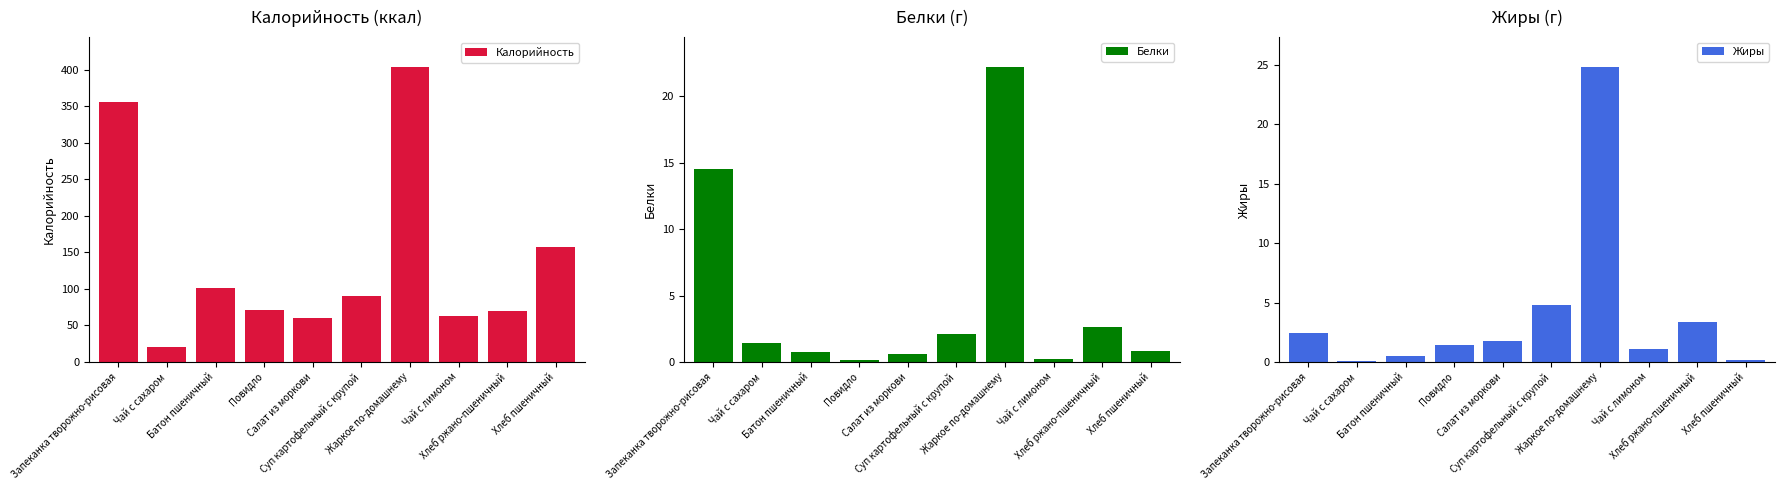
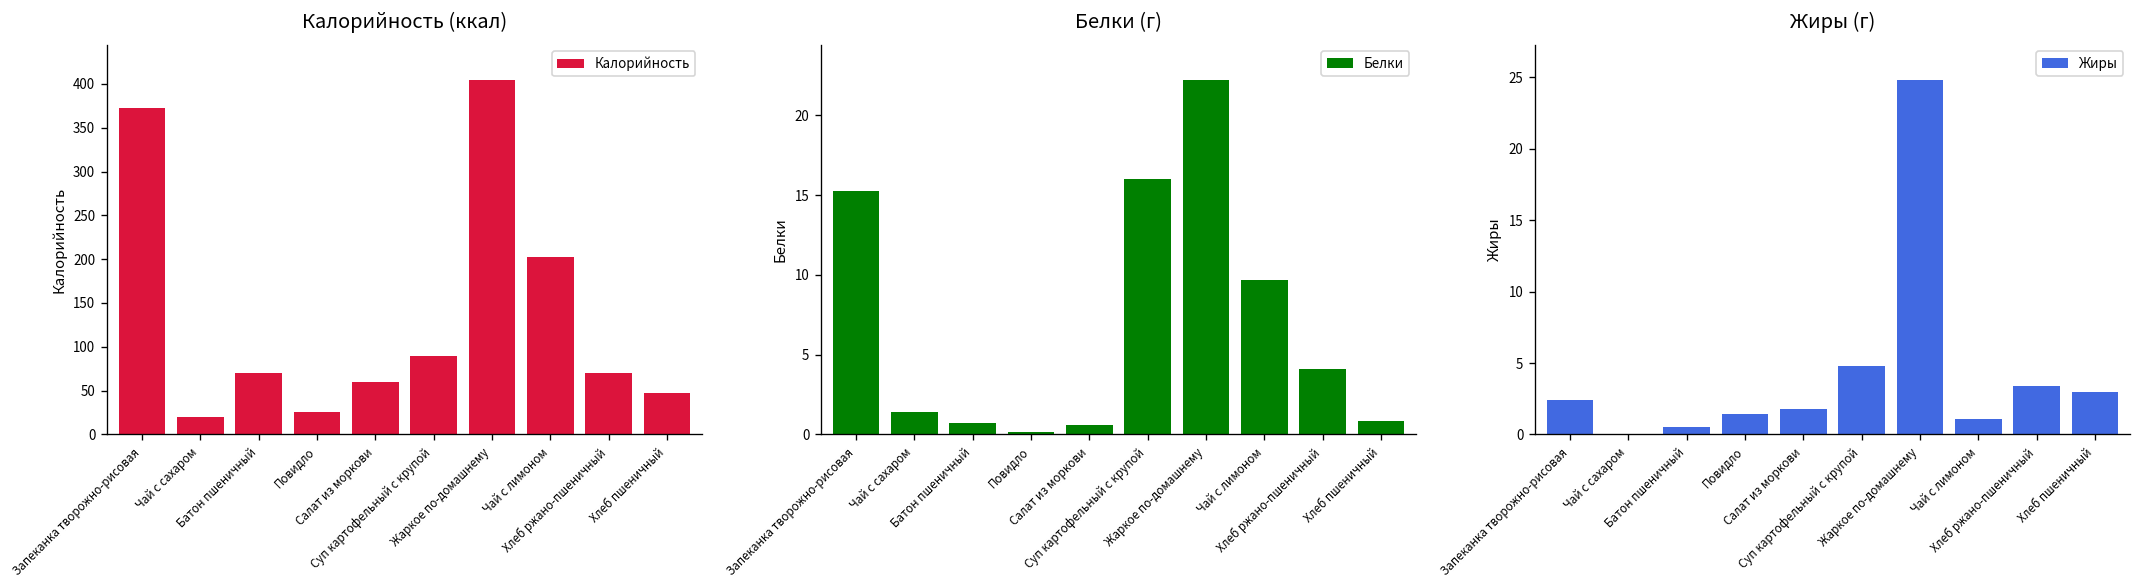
Калорийность (ккал), Запеканка творожно-рисовая: 360 -> 370
Калорийность (ккал), Батон пшеничный: 100 -> 70
Калорийность (ккал), Повидло: 70 -> 30
Калорийность (ккал), Чай с лимоном: 60 -> 200
Калорийность (ккал), Хлеб пшеничный: 160 -> 50
Белки (г), Запеканка творожно-рисовая: 14.6 -> 15.2
Белки (г), Суп картофельный с крупой: 2.1 -> 16.0
Белки (г), Чай с лимоном: 0.3 -> 9.7
Белки (г), Хлеб ржано-пшеничный: 2.6 -> 4.1
Жиры (г), Хлеб пшеничный: 0.2 -> 3.0
